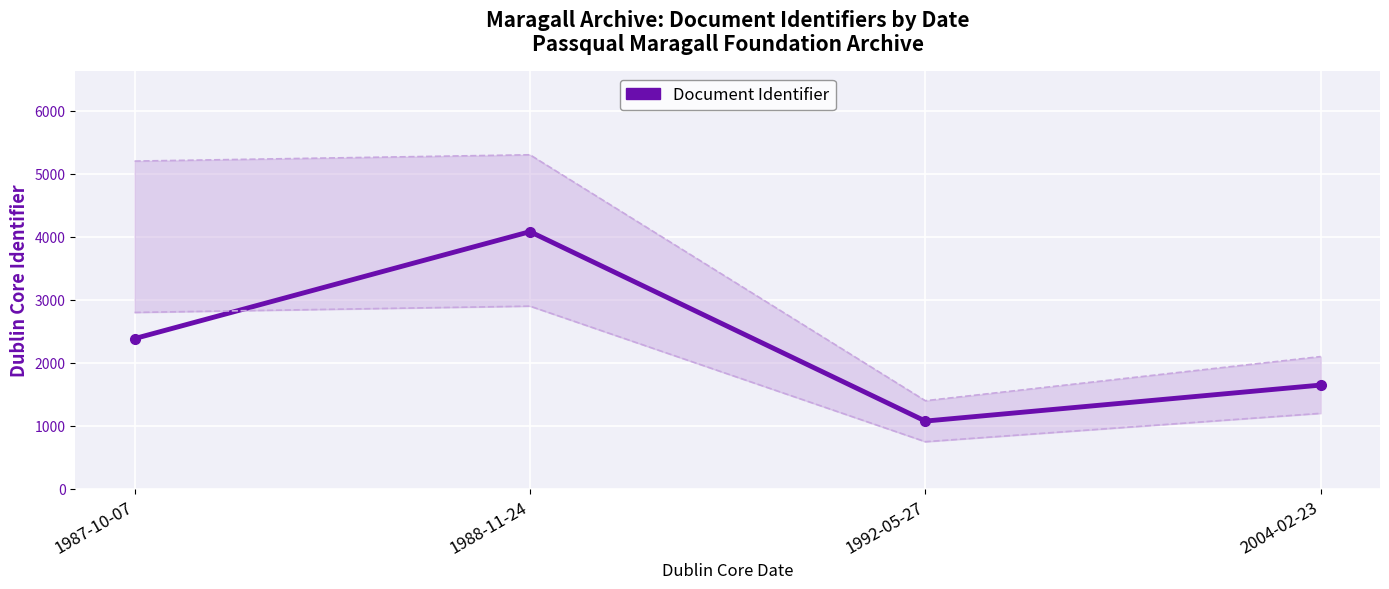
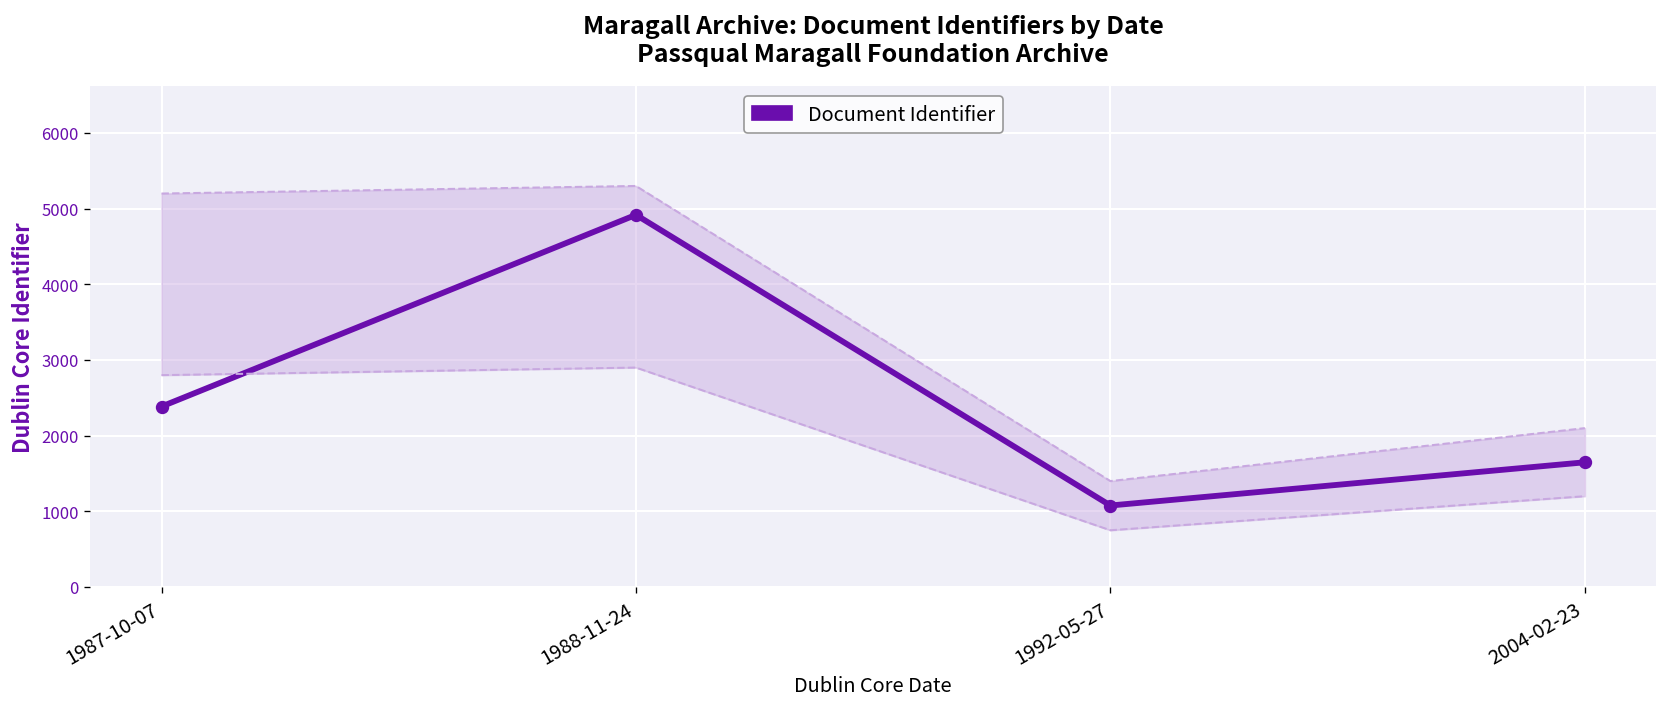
Document Identifier, 1988-11-24: 4100 -> 4900
